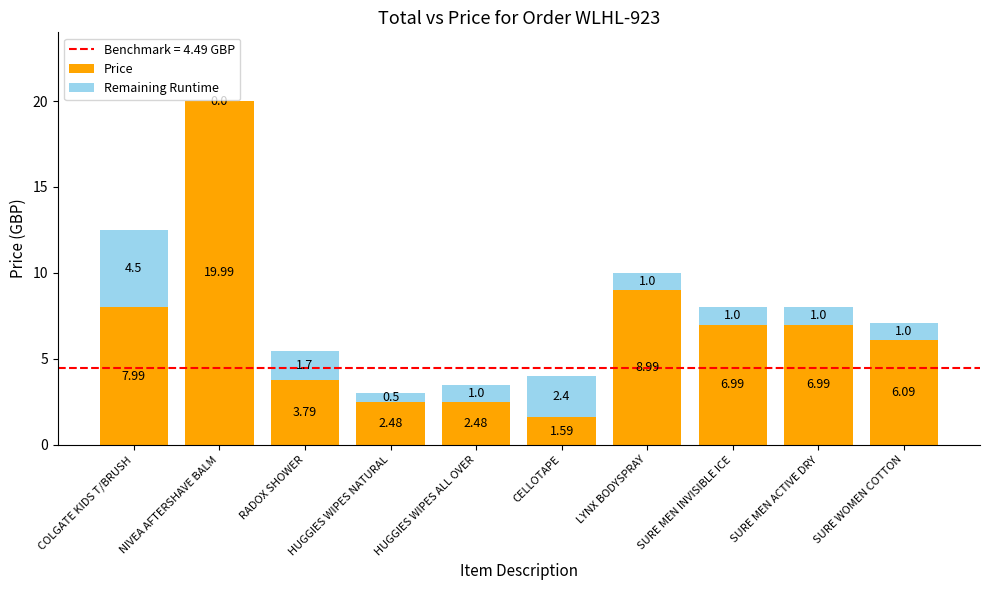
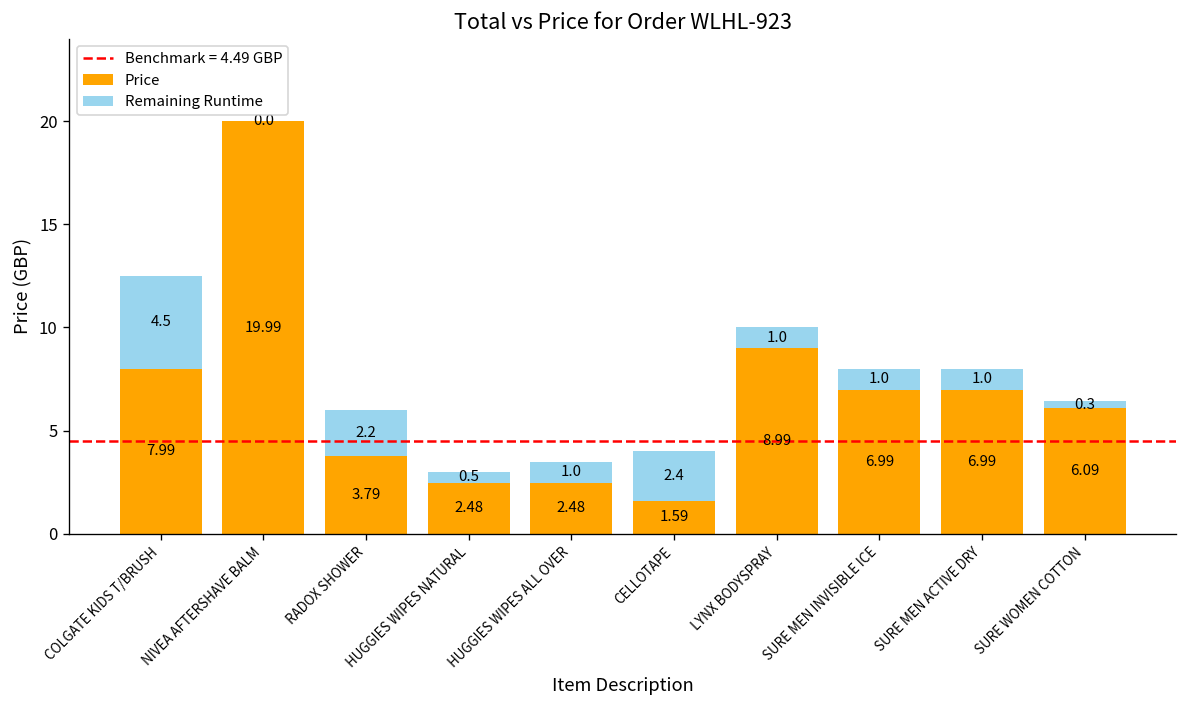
Remaining Runtime, RADOX SHOWER: 1.7 -> 2.2
Remaining Runtime, SURE WOMEN COTTON: 1.0 -> 0.3
